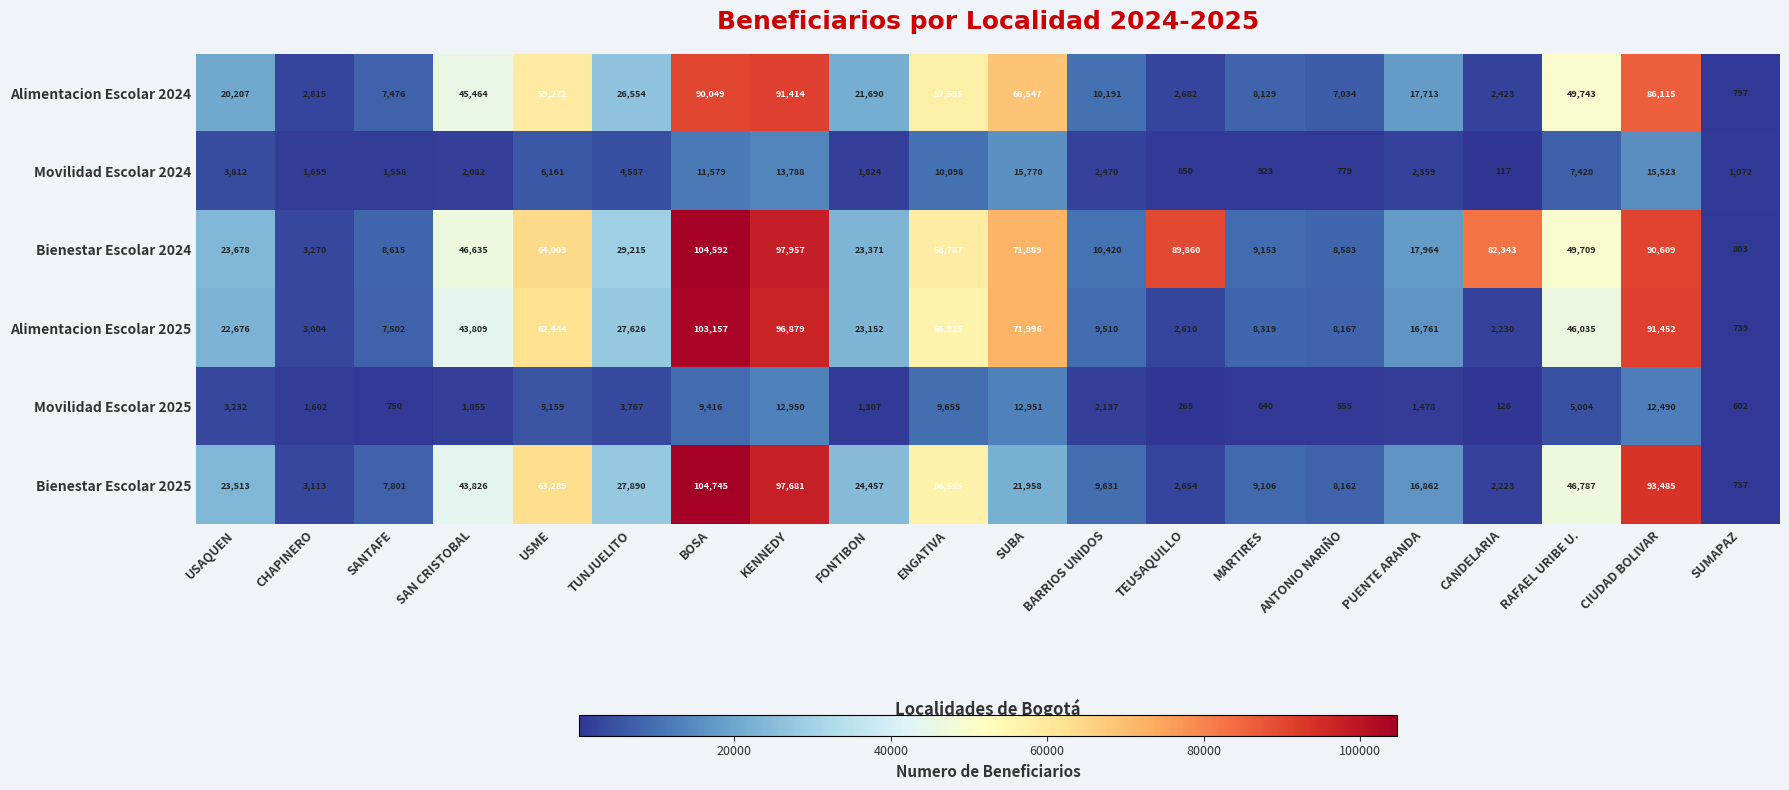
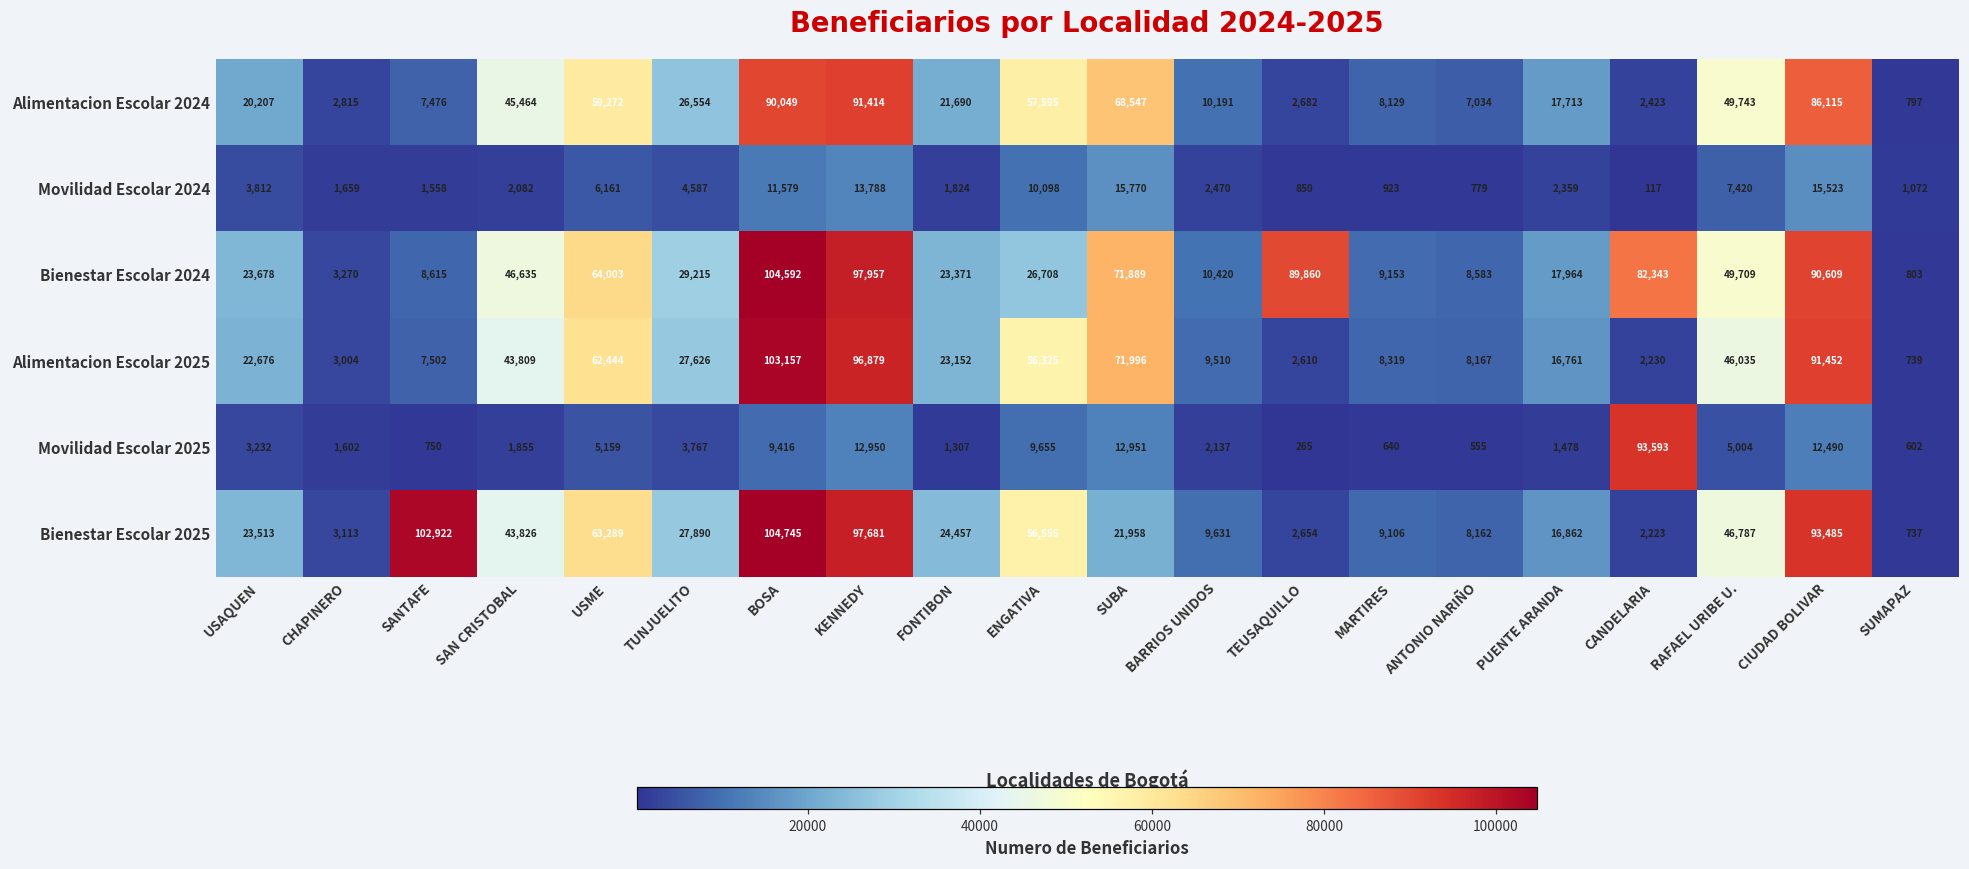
Bienestar Escolar 2024, ENGATIVA: 58,787 -> 26,708
Movilidad Escolar 2025, CANDELARIA: 126 -> 93,593
Bienestar Escolar 2025, SANTAFE: 7,801 -> 102,922
